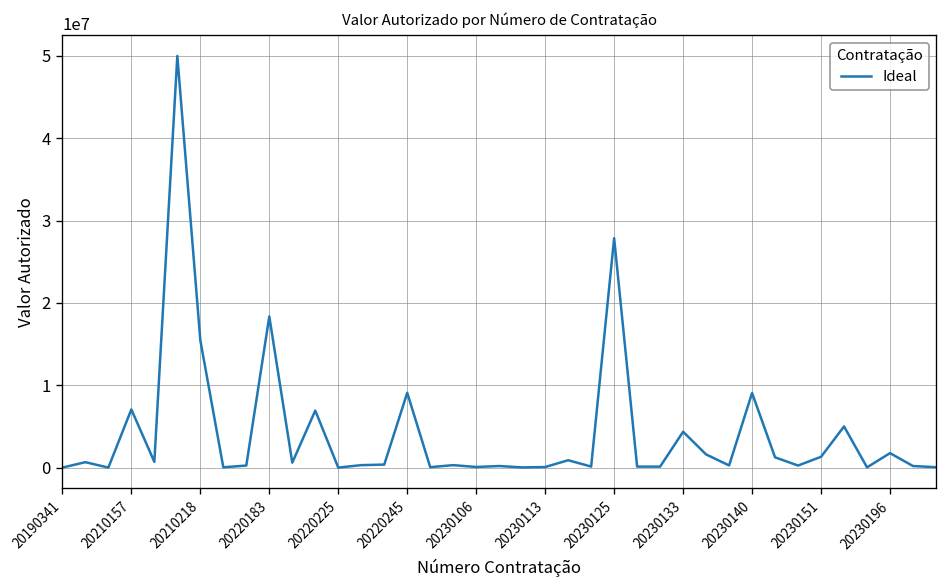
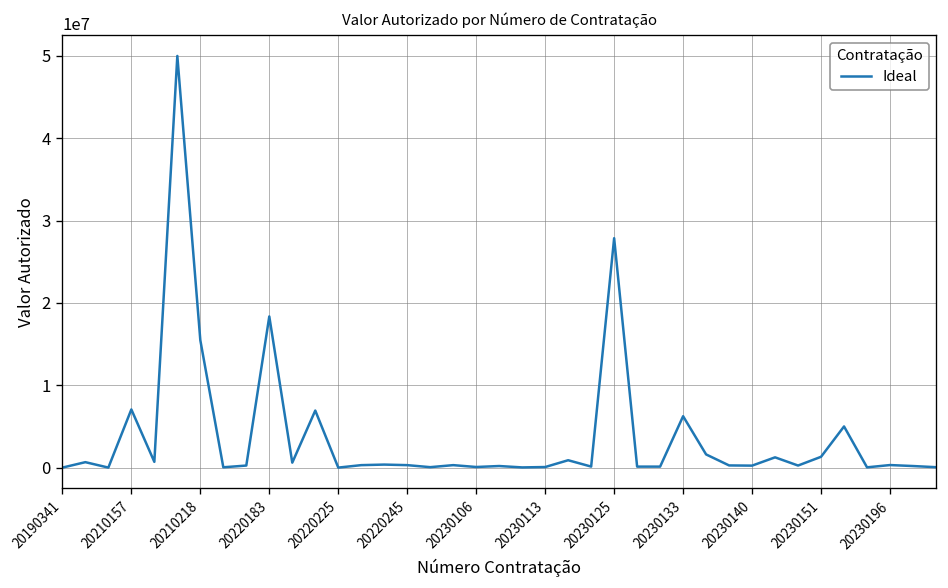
20220245: 9000000 -> 0
20230133: 4000000 -> 6000000
20230140: 9000000 -> 0
20230196: 2000000 -> 0
